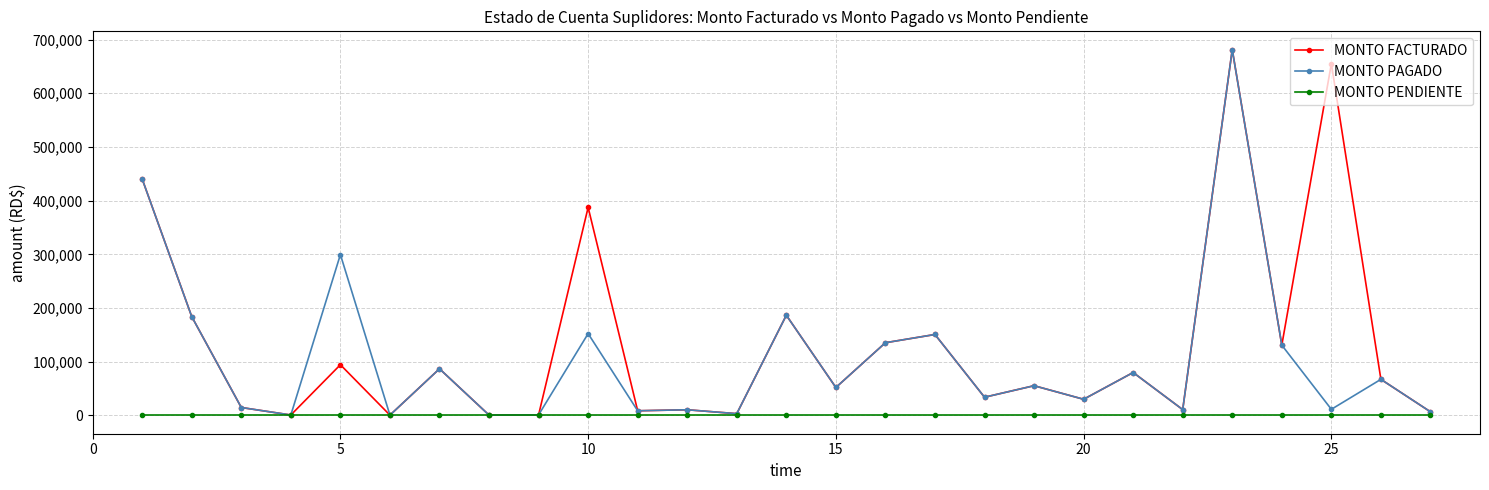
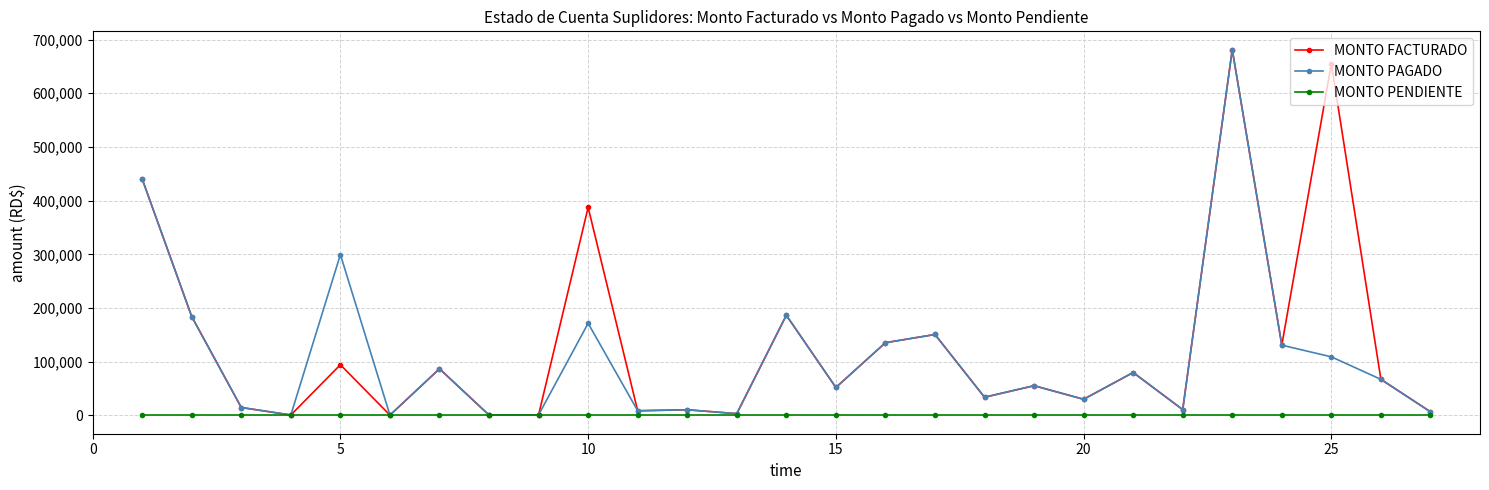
MONTO PAGADO, 10: 150,000 -> 170,000
MONTO PAGADO, 25: 10,000 -> 110,000
